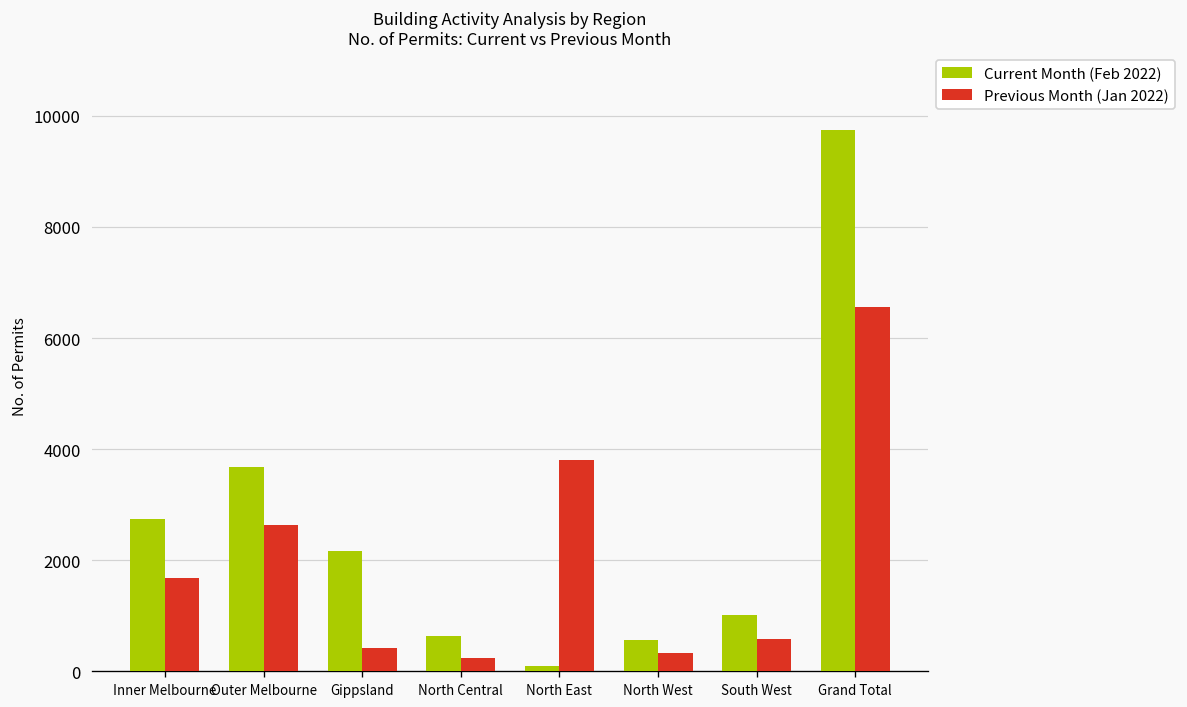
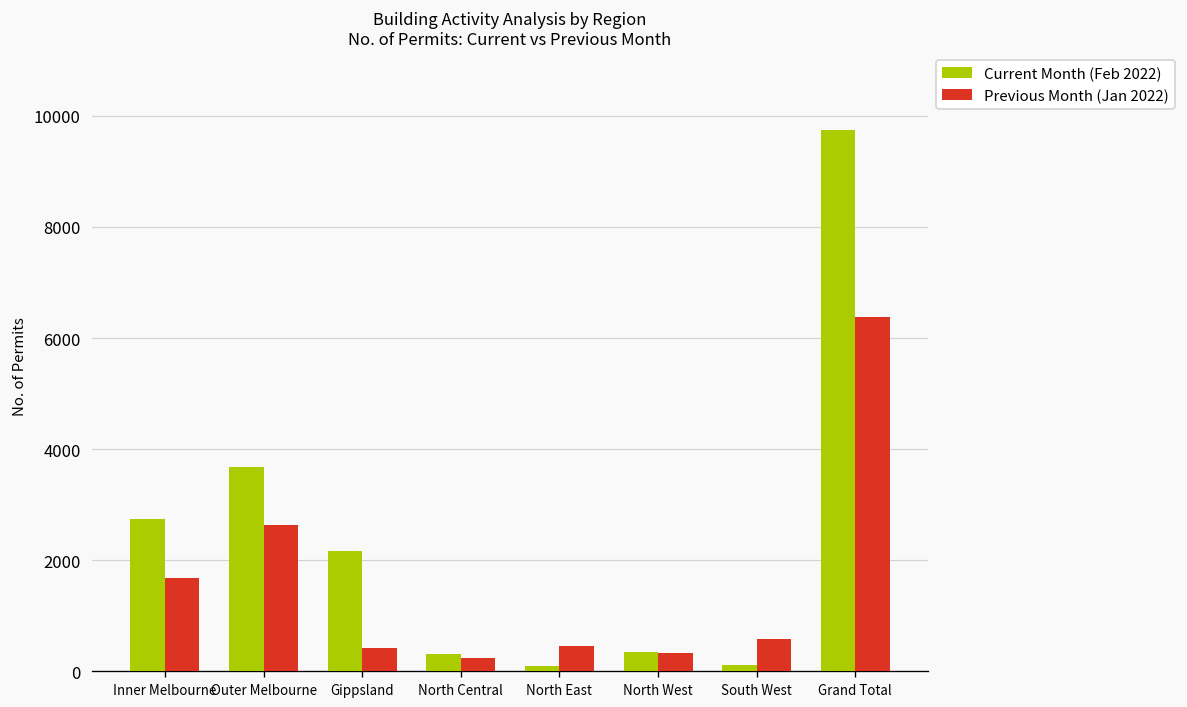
Current Month (Feb 2022), North Central: 600 -> 300
Previous Month (Jan 2022), North East: 3800 -> 500
Current Month (Feb 2022), North West: 600 -> 300
Current Month (Feb 2022), South West: 1000 -> 100
Previous Month (Jan 2022), Grand Total: 6600 -> 6400
